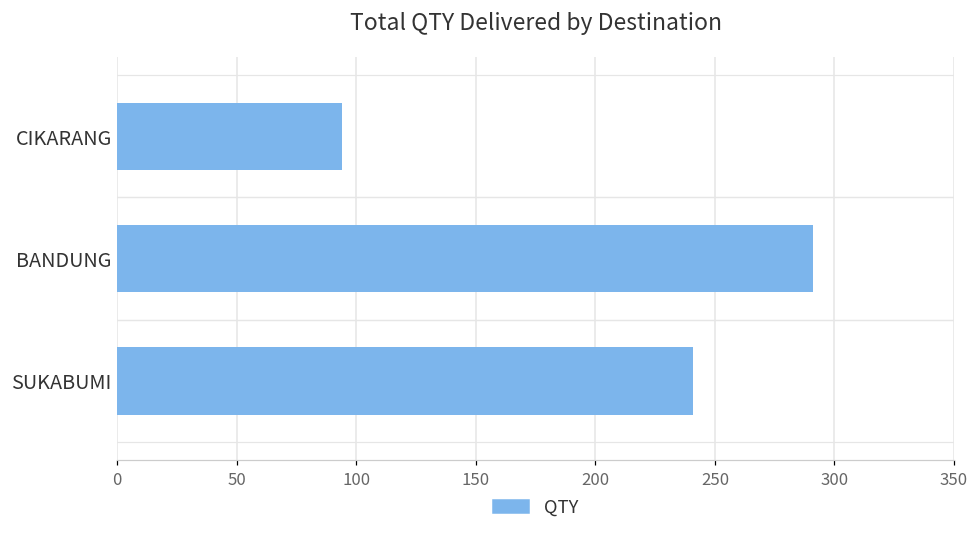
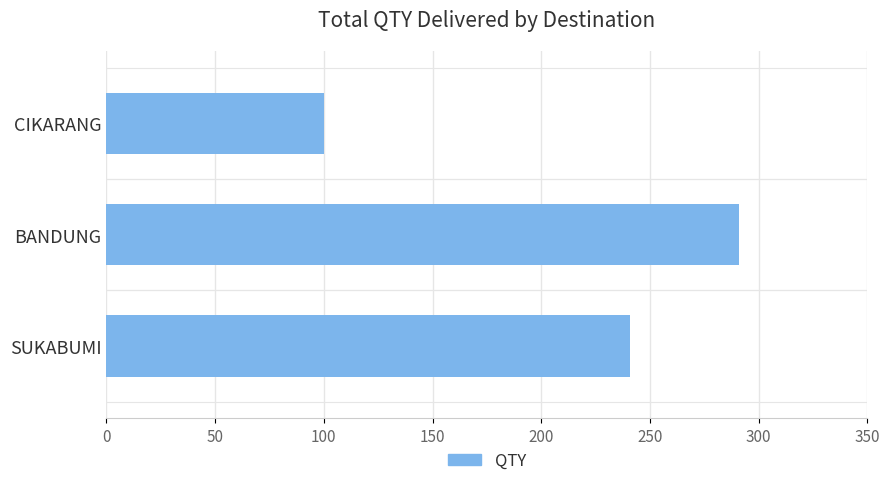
CIKARANG: 94 -> 100
